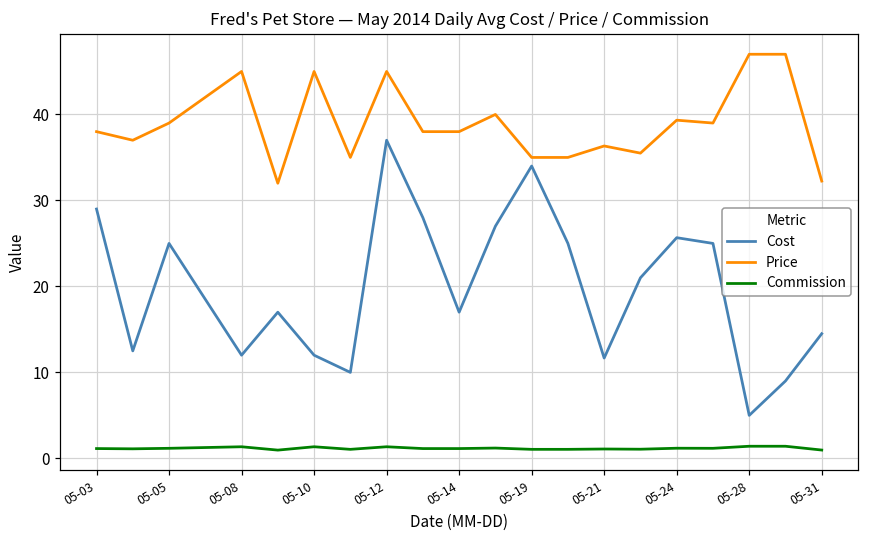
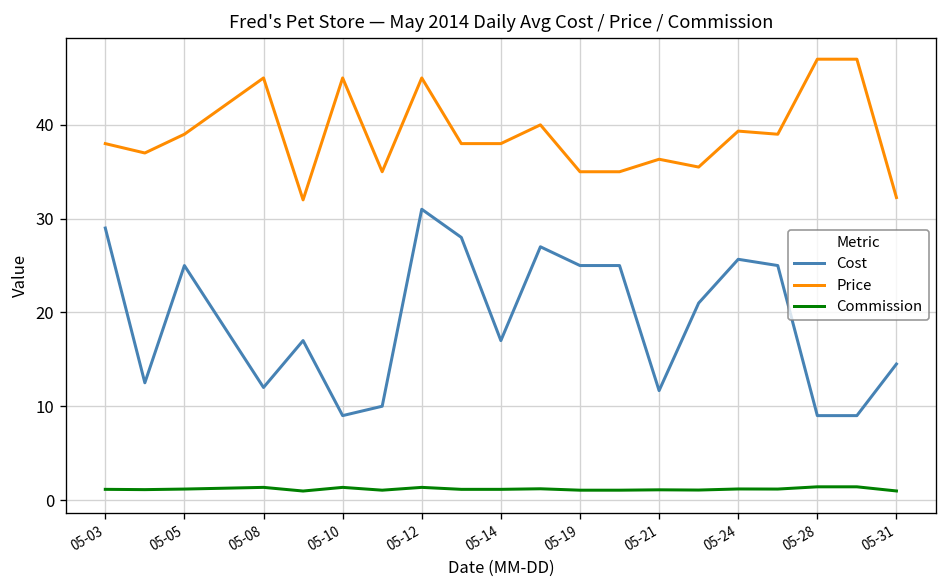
Cost, 05-10: 12 -> 9
Cost, 05-12: 37 -> 31
Cost, 05-19: 34 -> 25
Cost, 05-28: 5 -> 9
